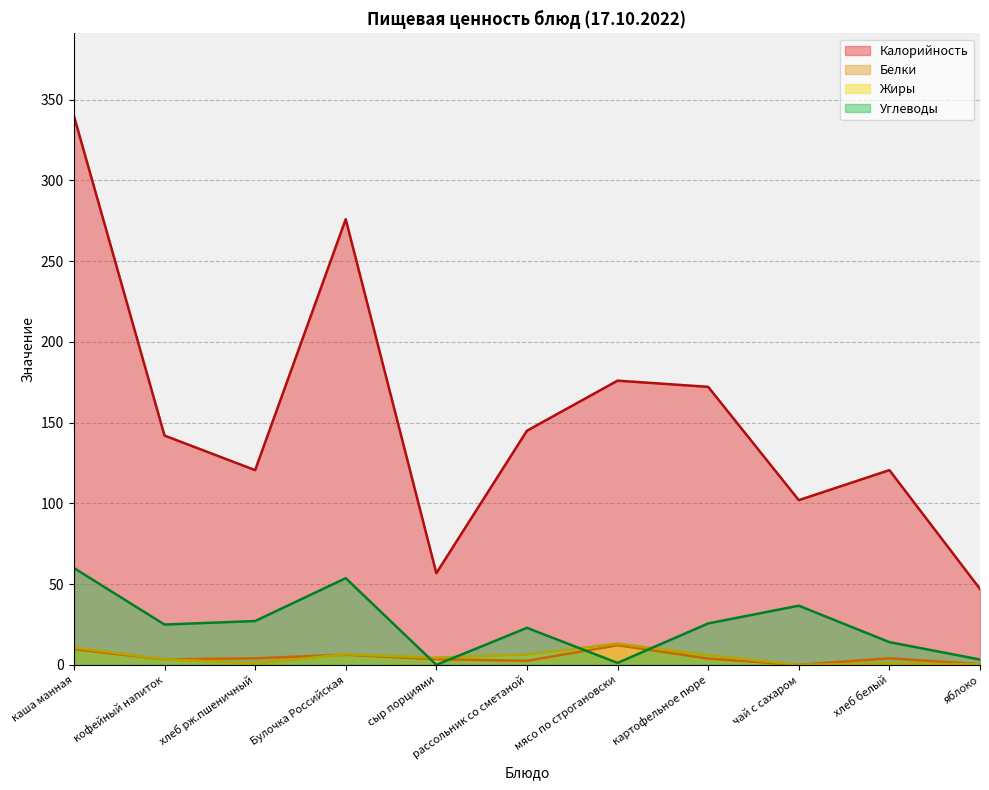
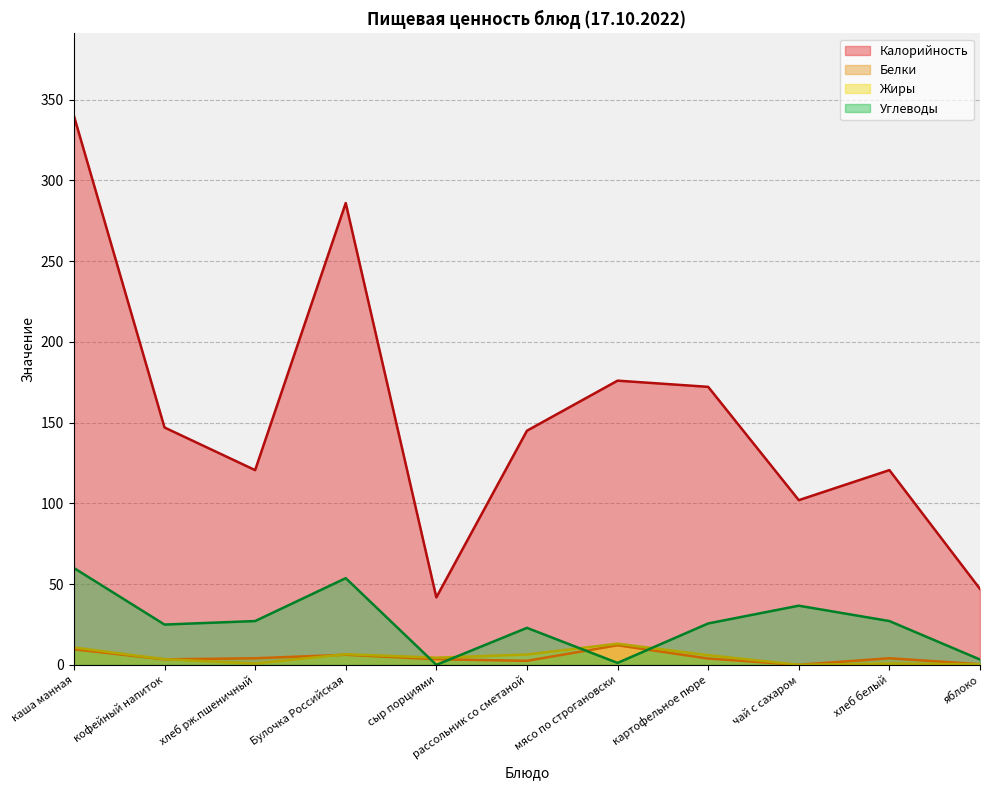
Калорийность, кофейный напиток: 142 -> 147
Калорийность, Булочка Российская: 276 -> 286
Калорийность, сыр порциями: 57 -> 42
Углеводы, хлеб белый: 14 -> 27
